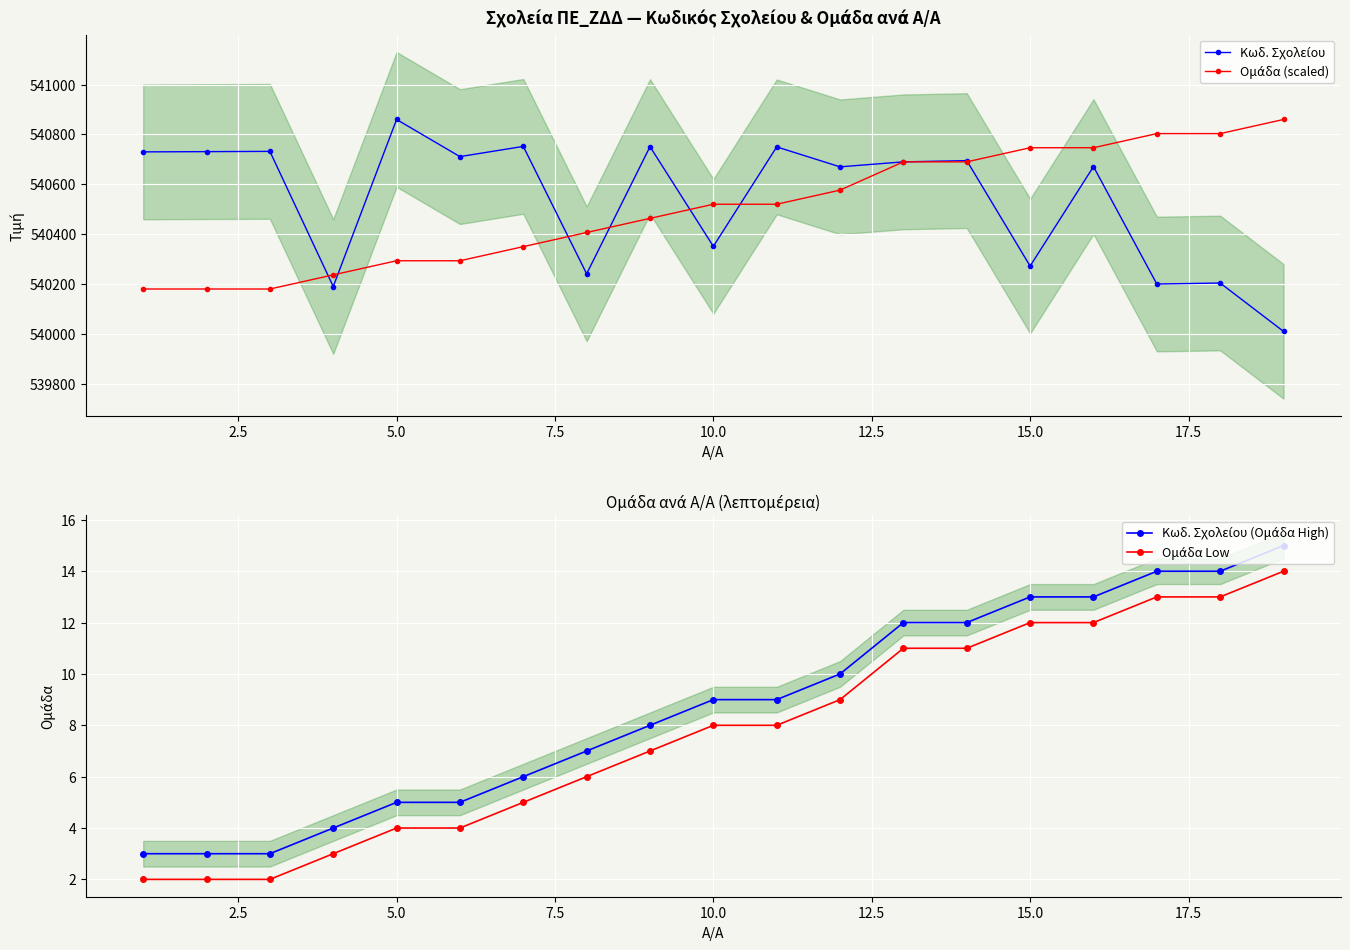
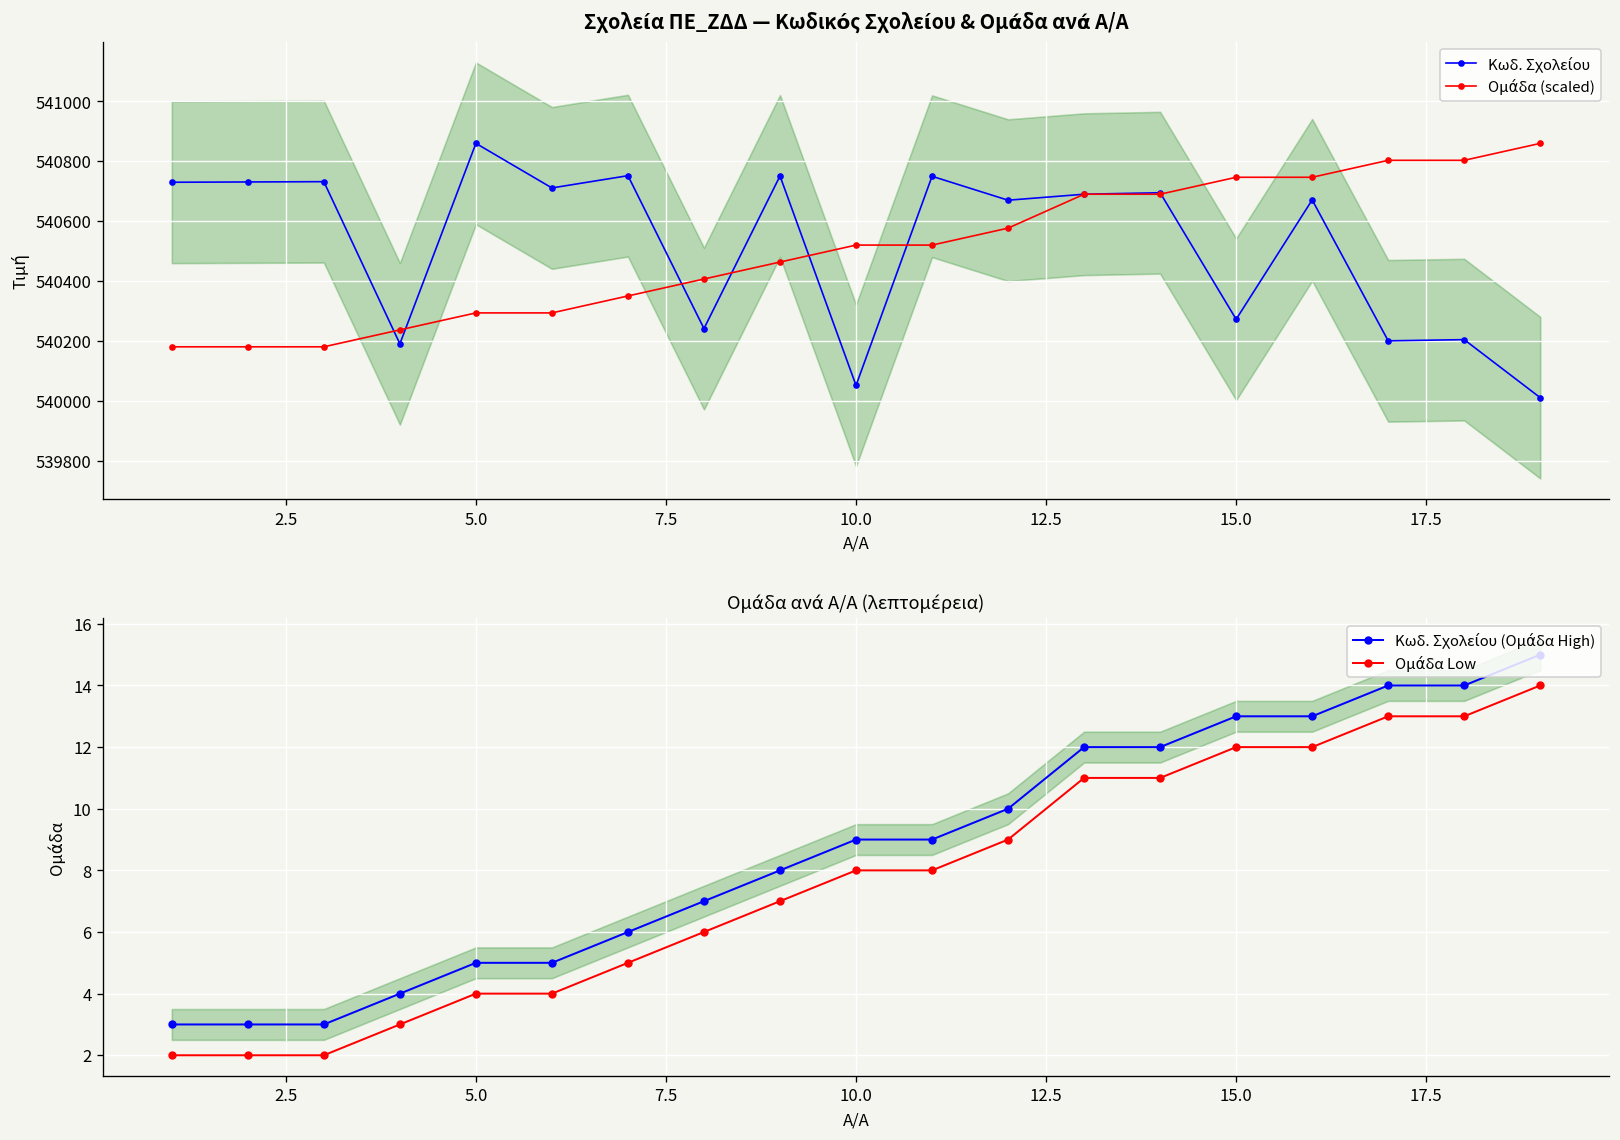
Σχολεία ΠΕ_ΖΔΔ — Κωδικός Σχολείου & Ομάδα ανά Α/Α, Κωδ. Σχολείου, 10.0: 540350 -> 540050
